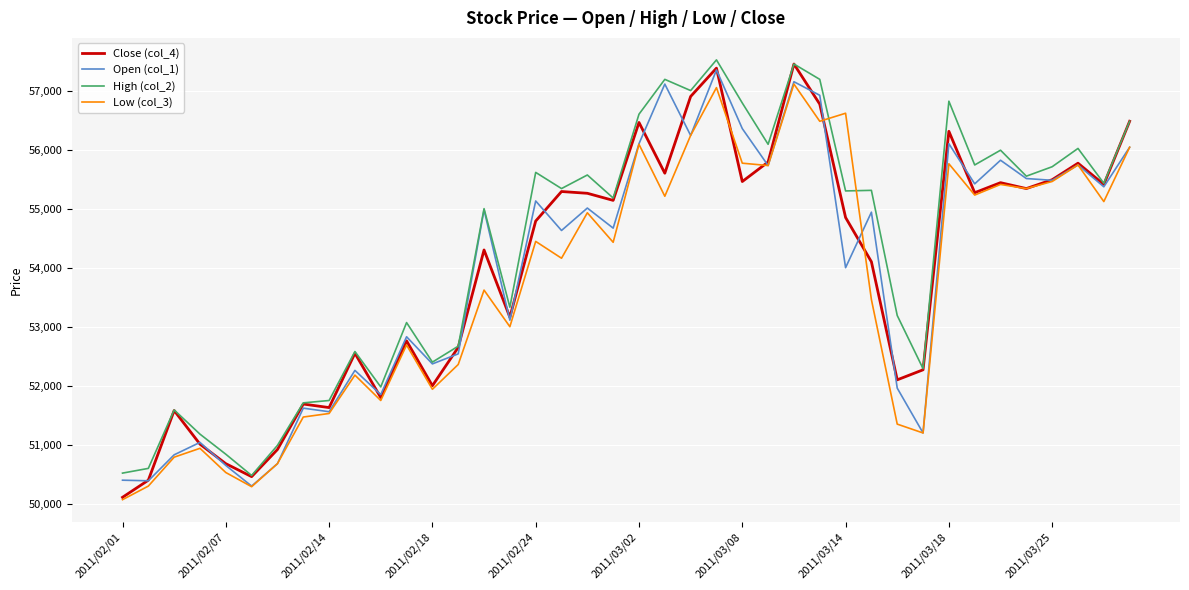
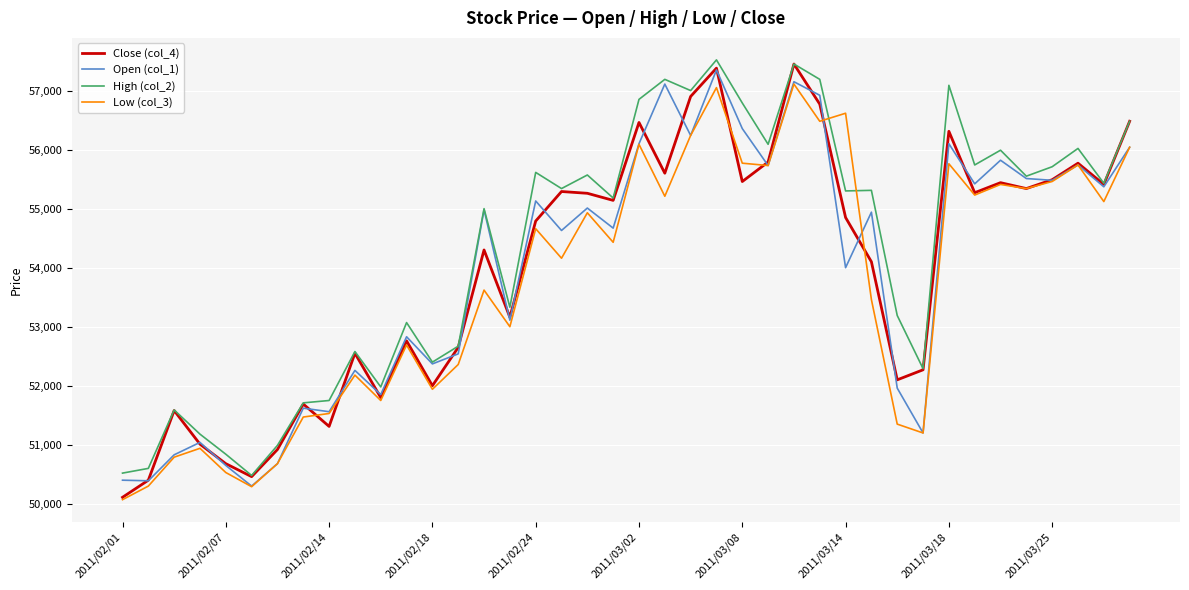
Close (col_4), 2011/02/14: 51,600 -> 51,300
Low (col_3), 2011/02/24: 54,400 -> 54,700
High (col_2), 2011/03/02: 56,600 -> 56,900
High (col_2), 2011/03/18: 56,800 -> 57,100
